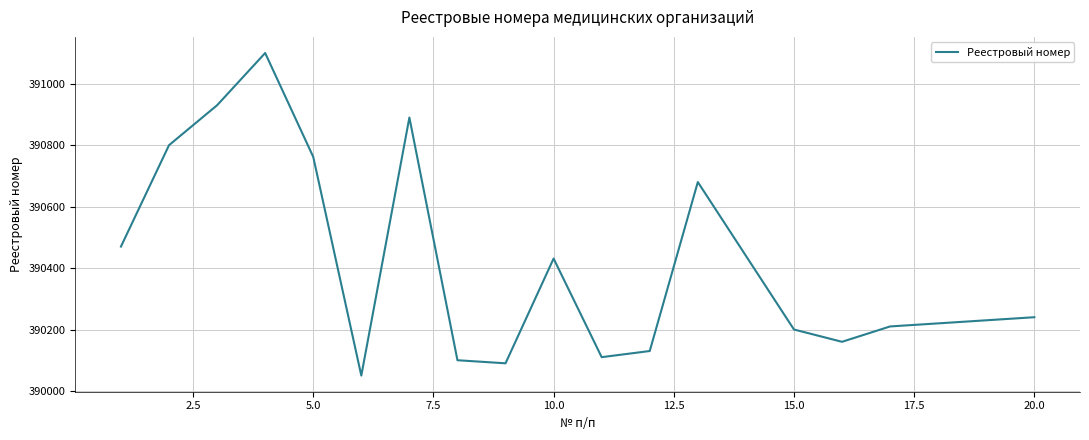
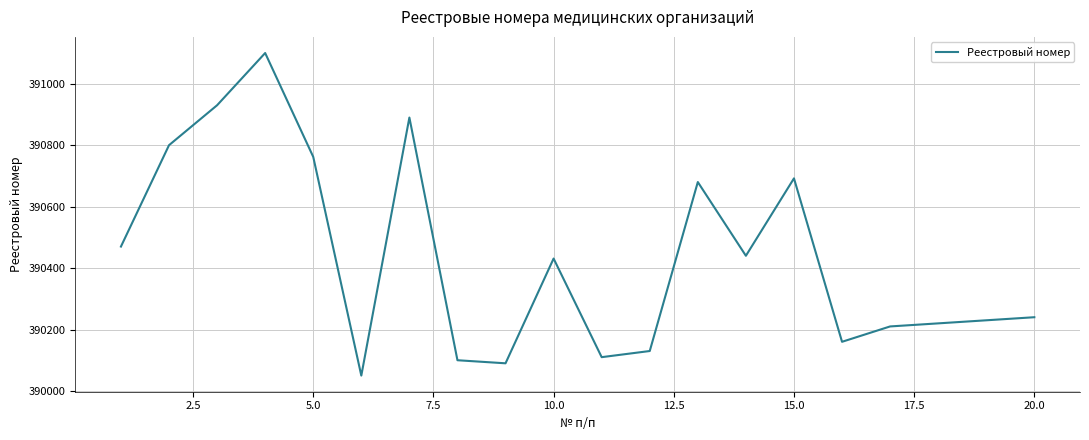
15.0: 390200 -> 390690
